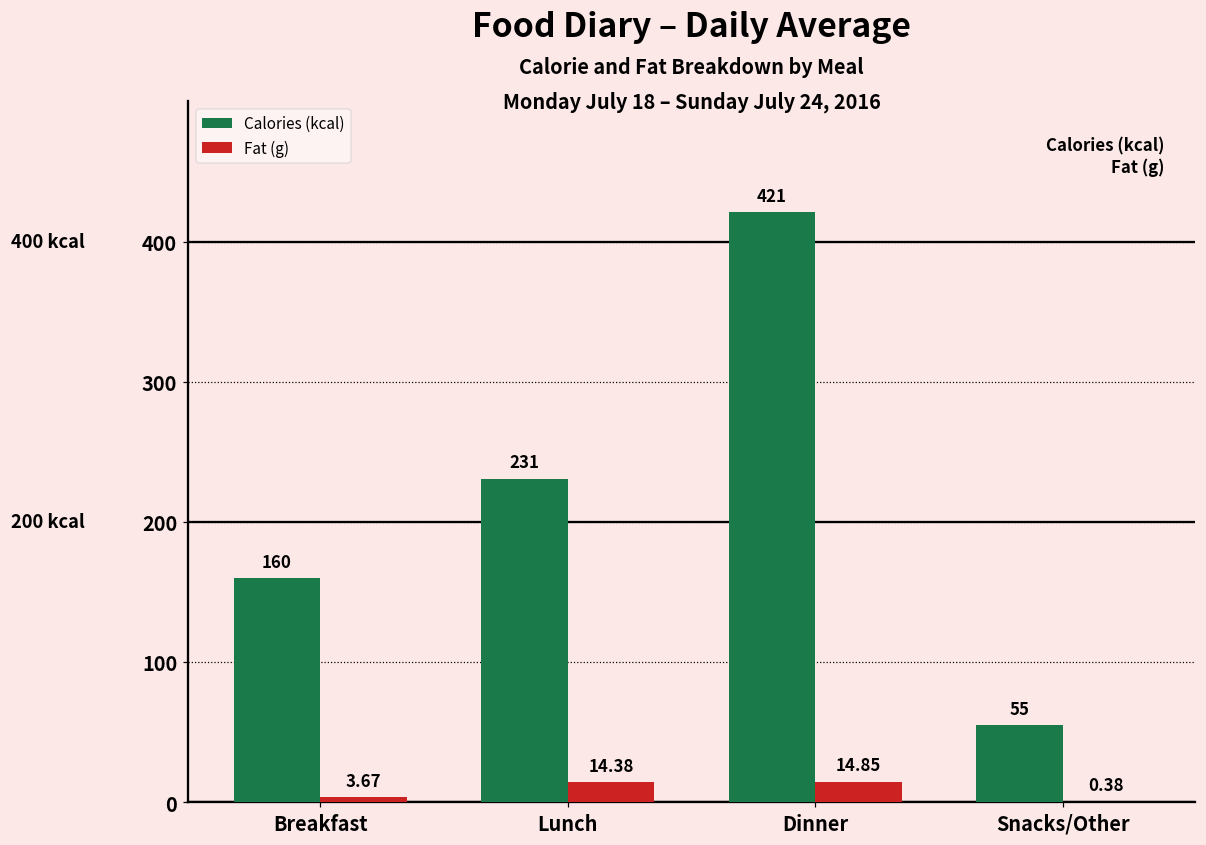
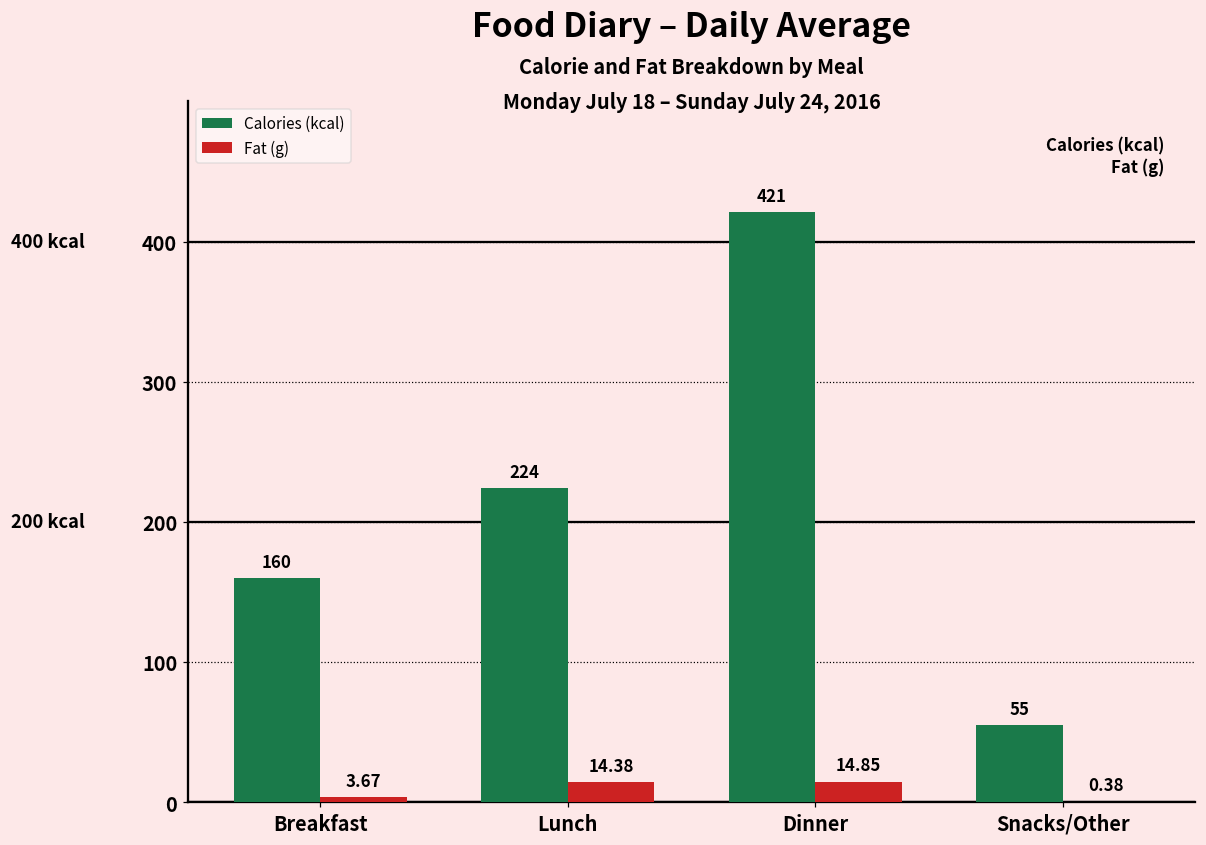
Calories (kcal), Lunch: 231 -> 224
